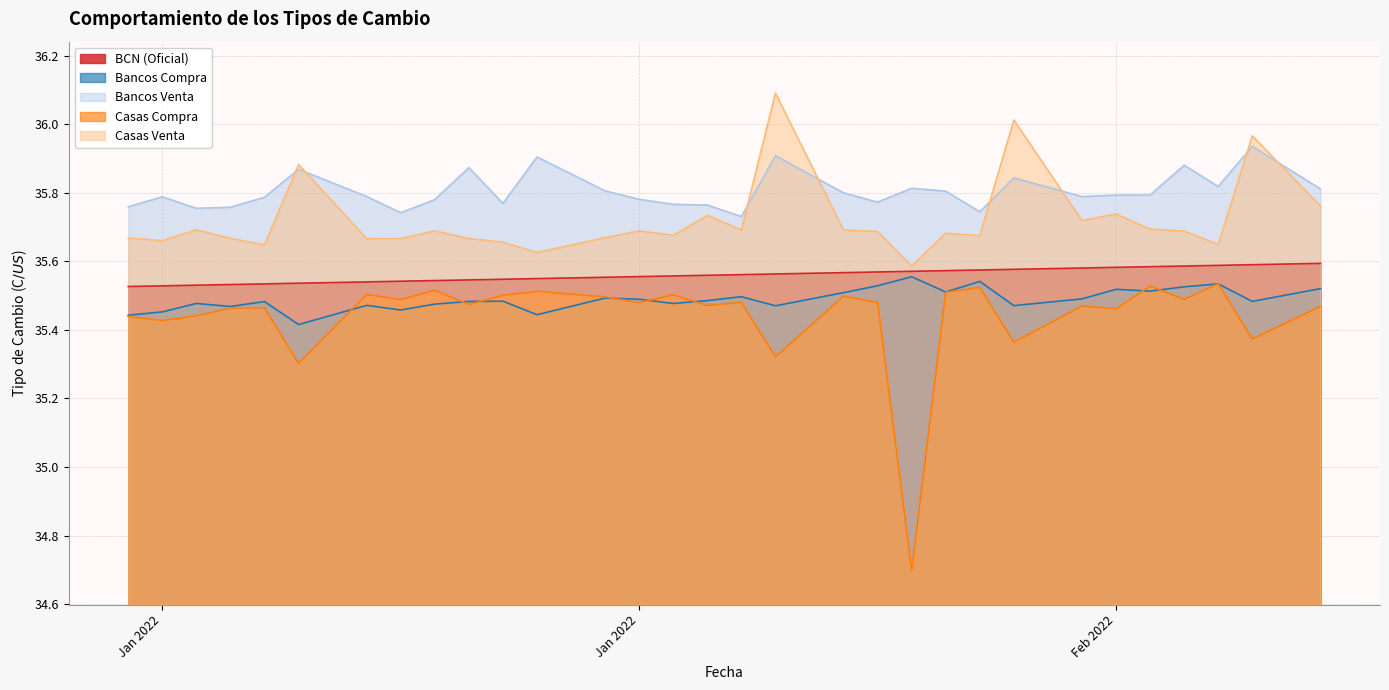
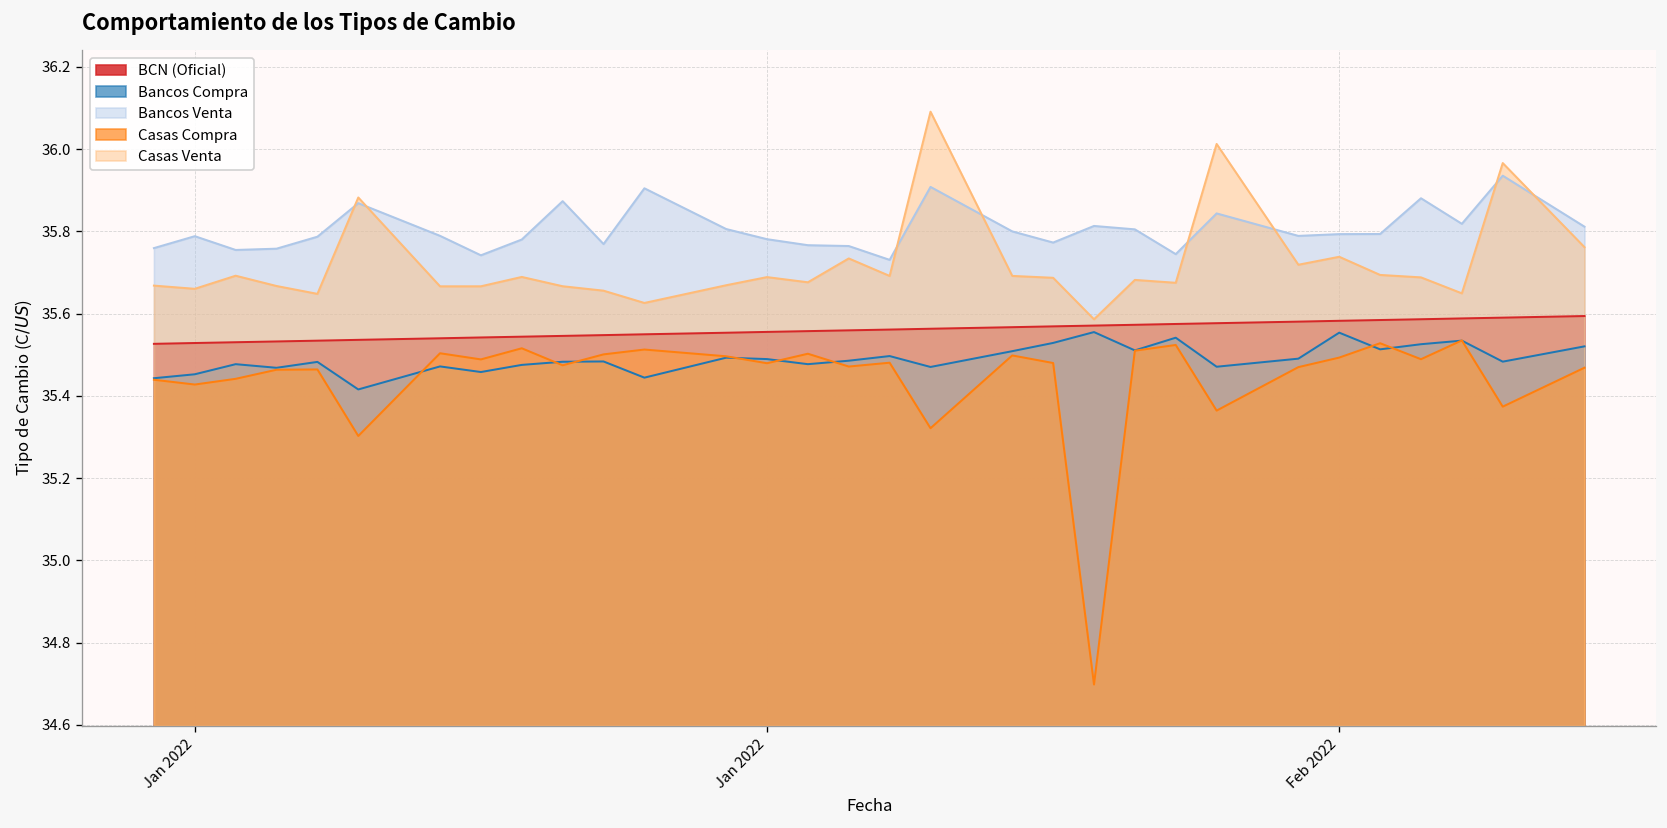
Bancos Compra, Feb 2022: 35.52 -> 35.55
Casas Compra, Feb 2022: 35.46 -> 35.49
